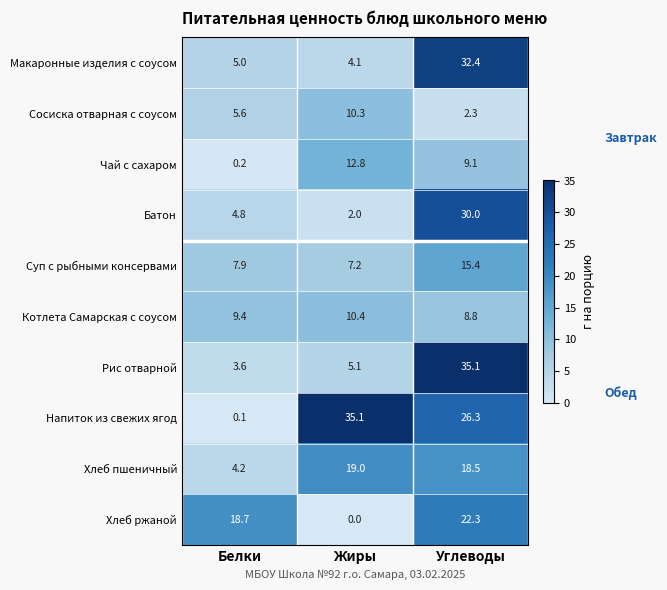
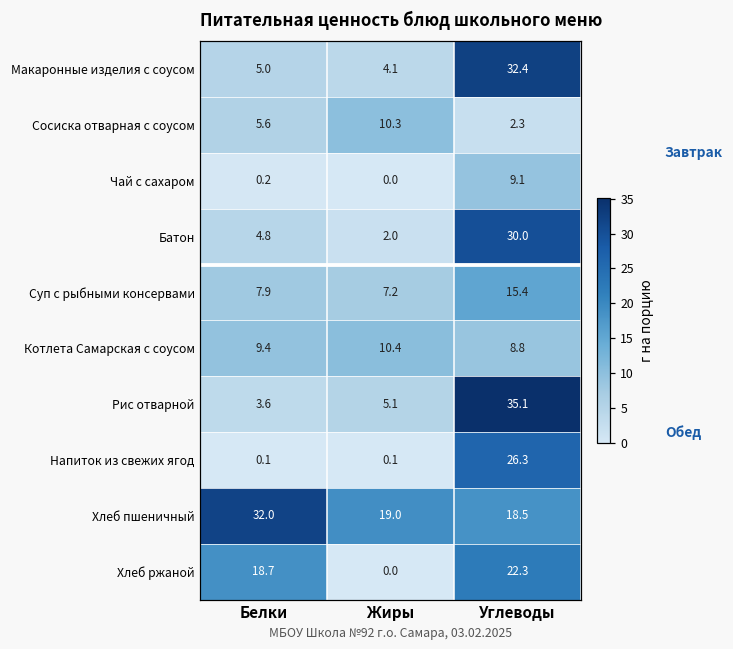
Чай с сахаром, Жиры: 12.8 -> 0.0
Напиток из свежих ягод, Жиры: 35.1 -> 0.1
Хлеб пшеничный, Белки: 4.2 -> 32.0
